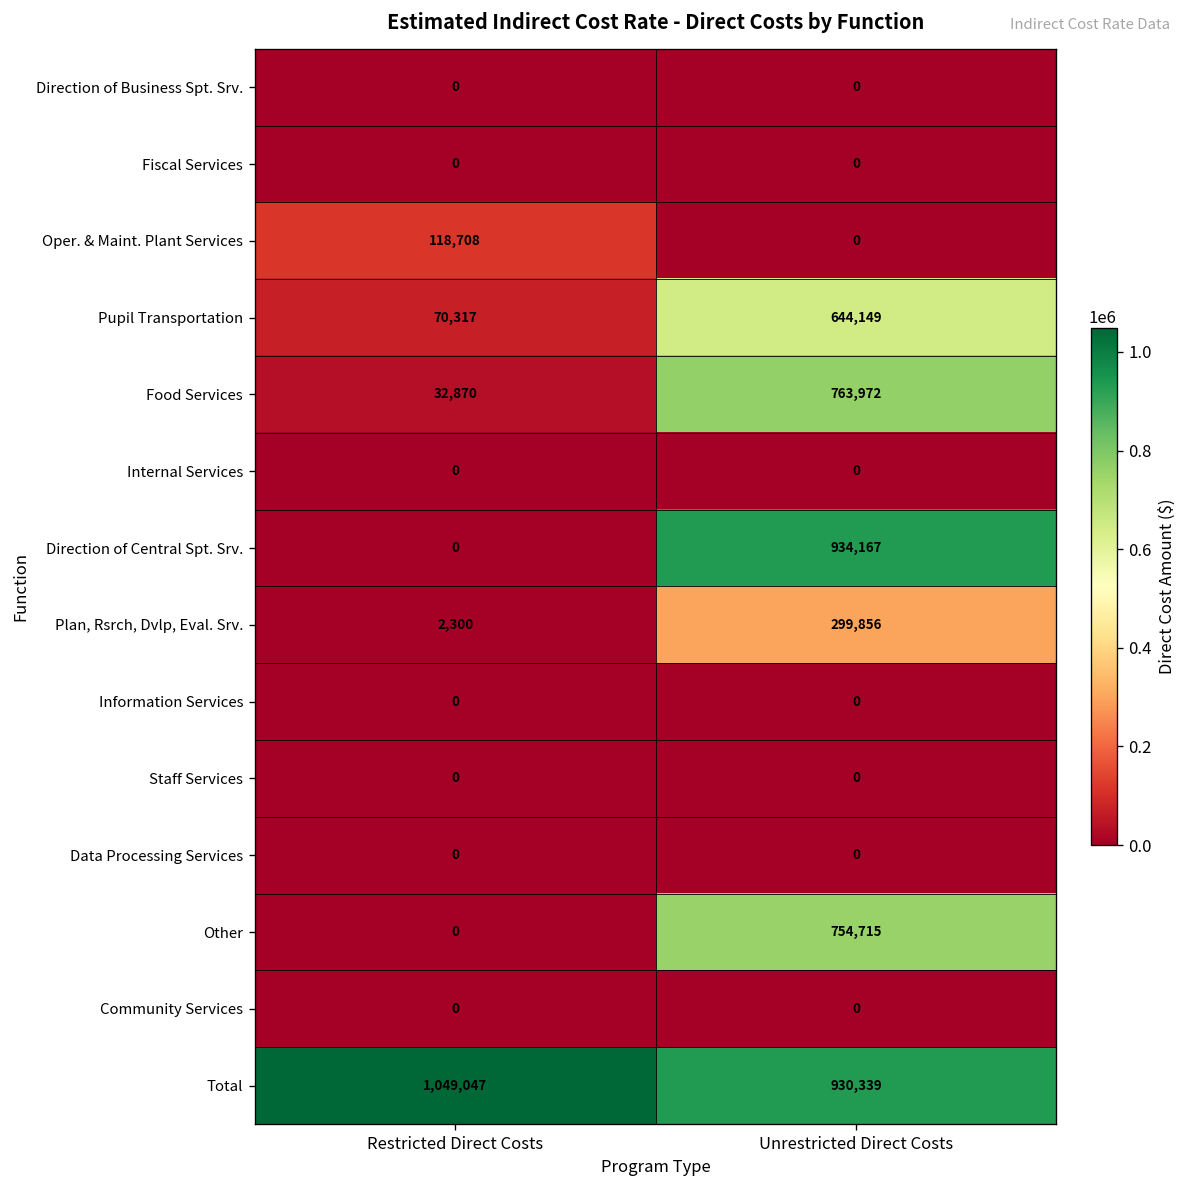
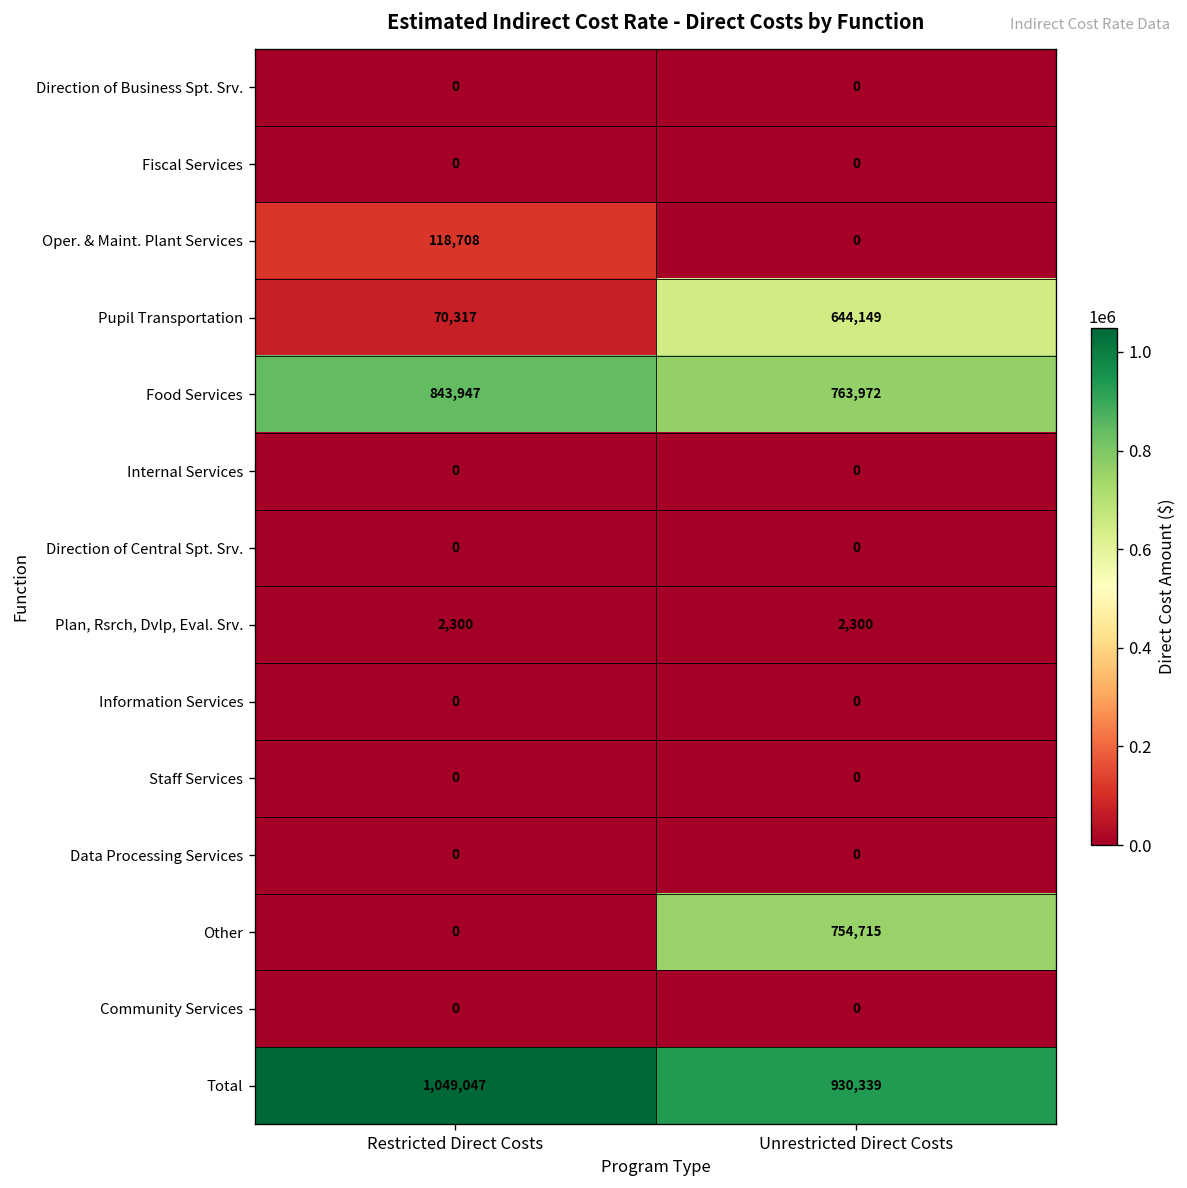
Food Services, Restricted Direct Costs: 32,870 -> 843,947
Direction of Central Spt. Srv., Unrestricted Direct Costs: 934,167 -> 0
Plan, Rsrch, Dvlp, Eval. Srv., Unrestricted Direct Costs: 299,856 -> 2,300
